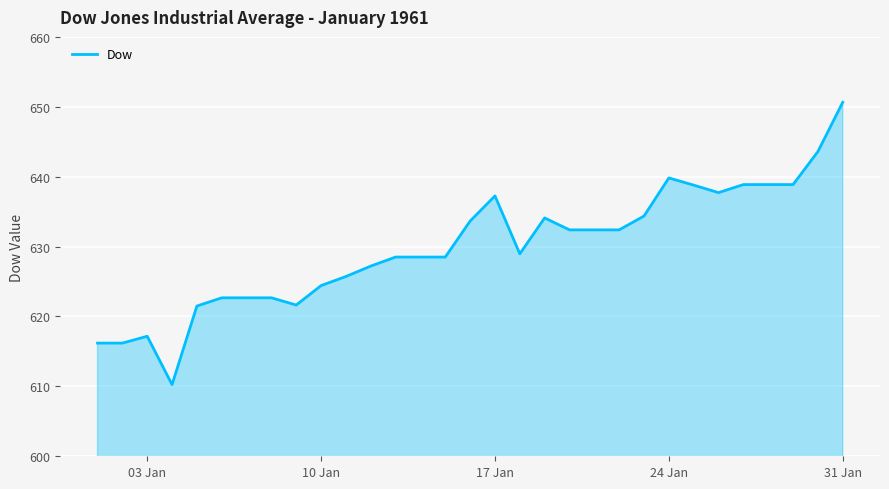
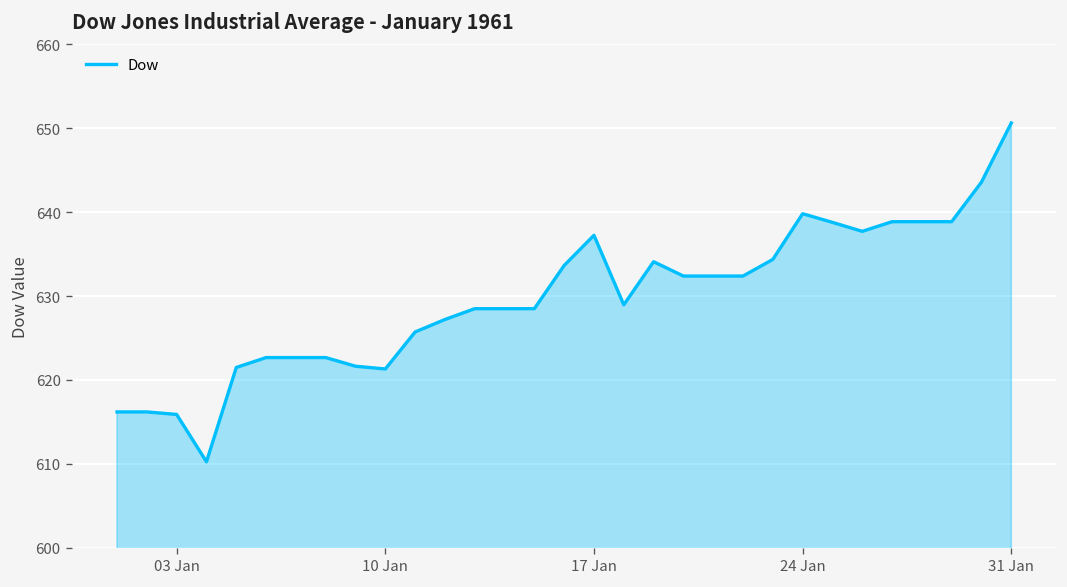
03 Jan: 617 -> 616
10 Jan: 624 -> 621
